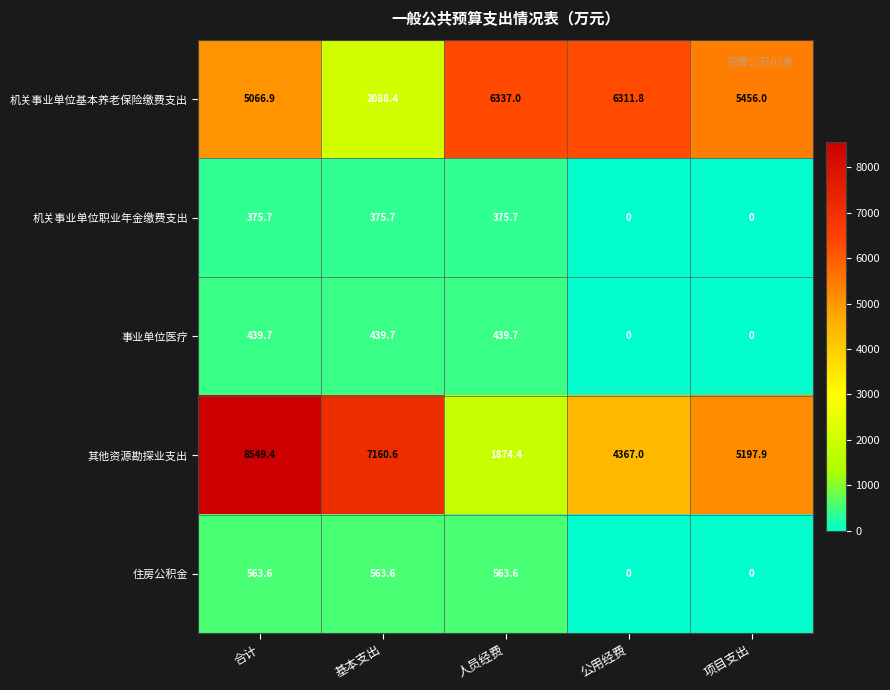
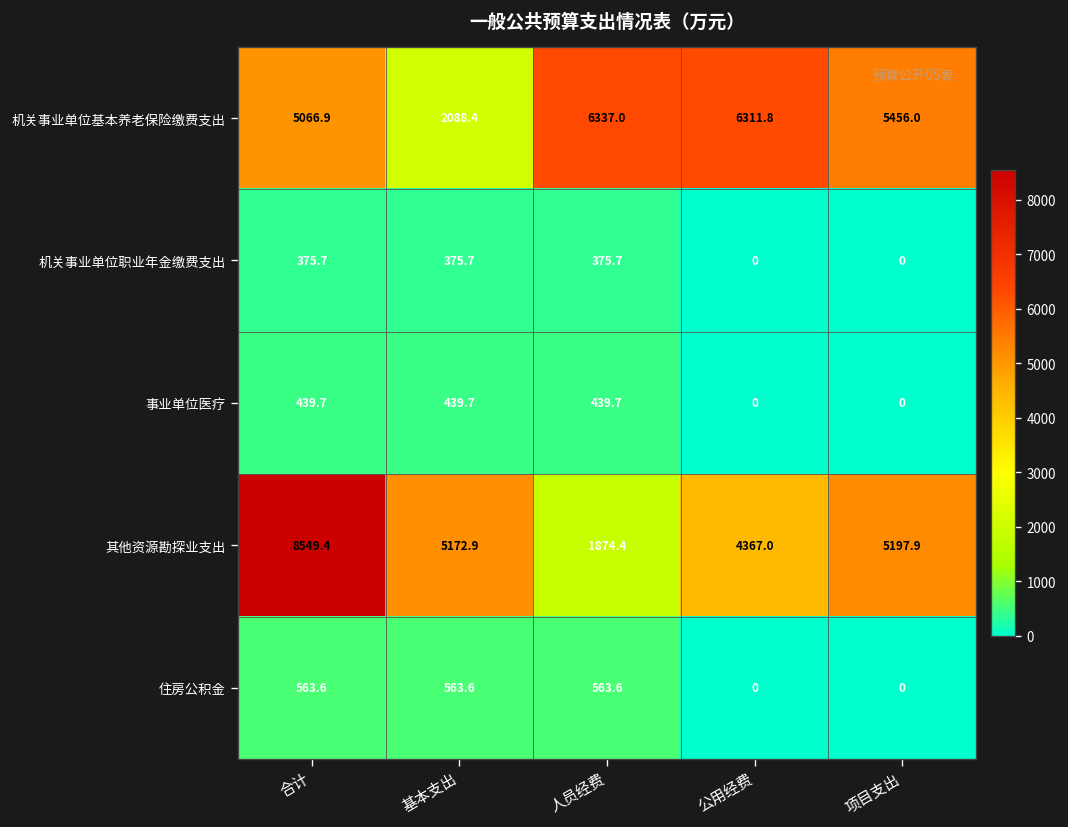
其他资源勘探业支出, 基本支出: 7160.6 -> 5172.9
